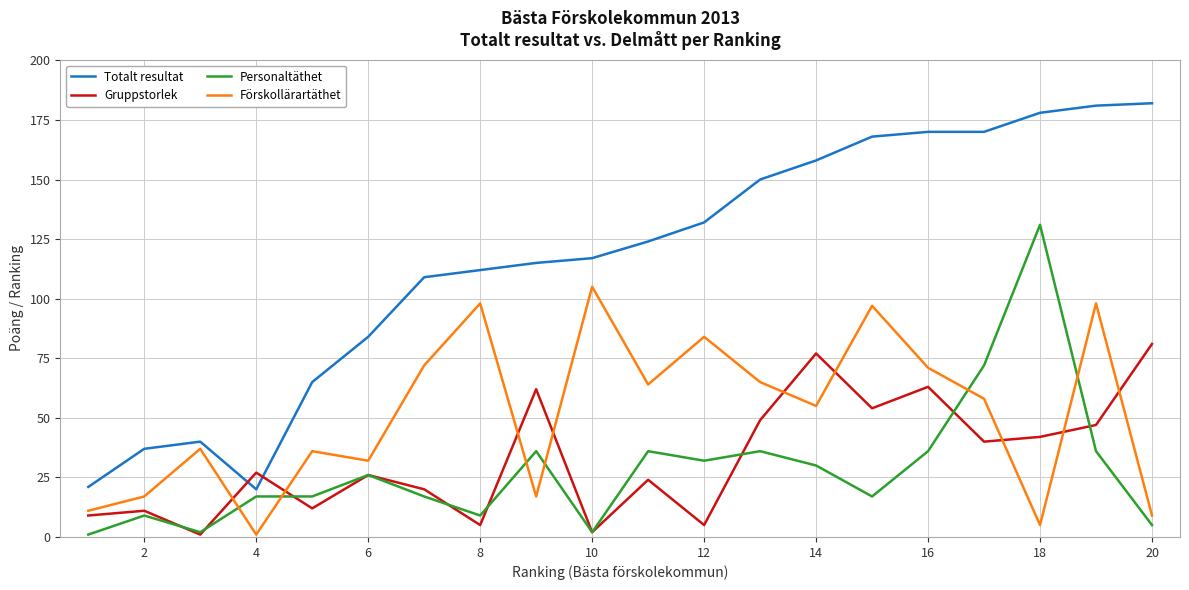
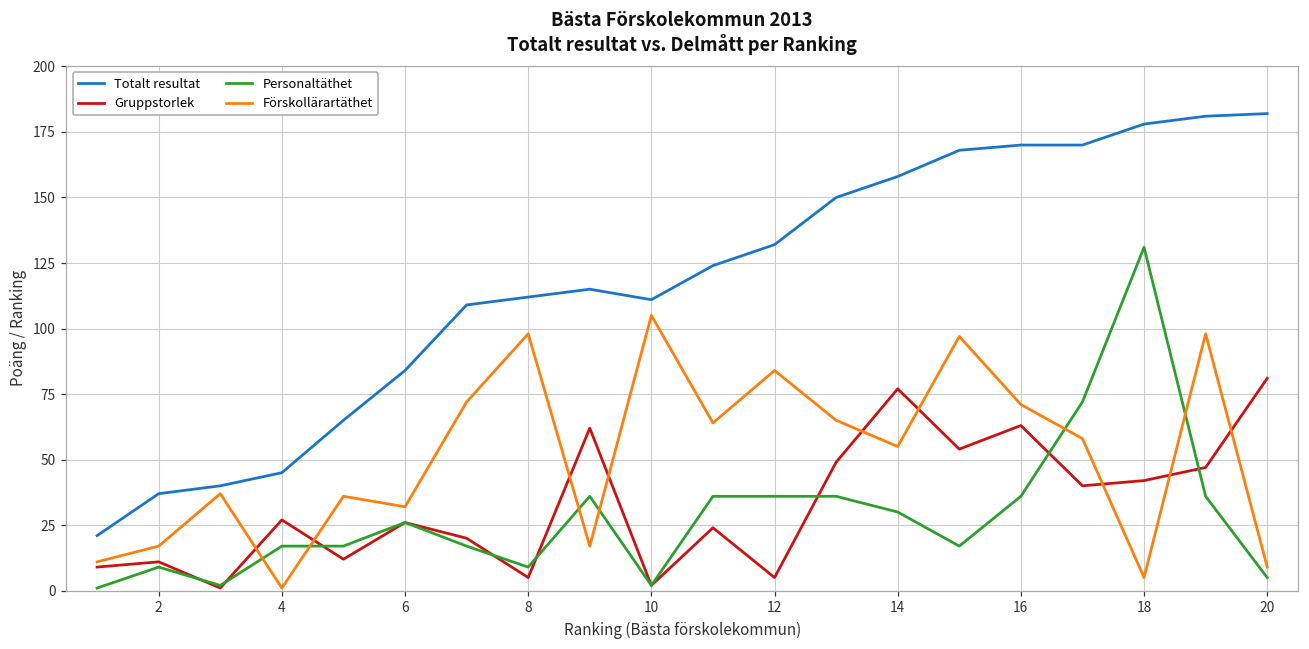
Totalt resultat, 4: 20 -> 45
Totalt resultat, 10: 117 -> 111
Personaltäthet, 12: 32 -> 36
